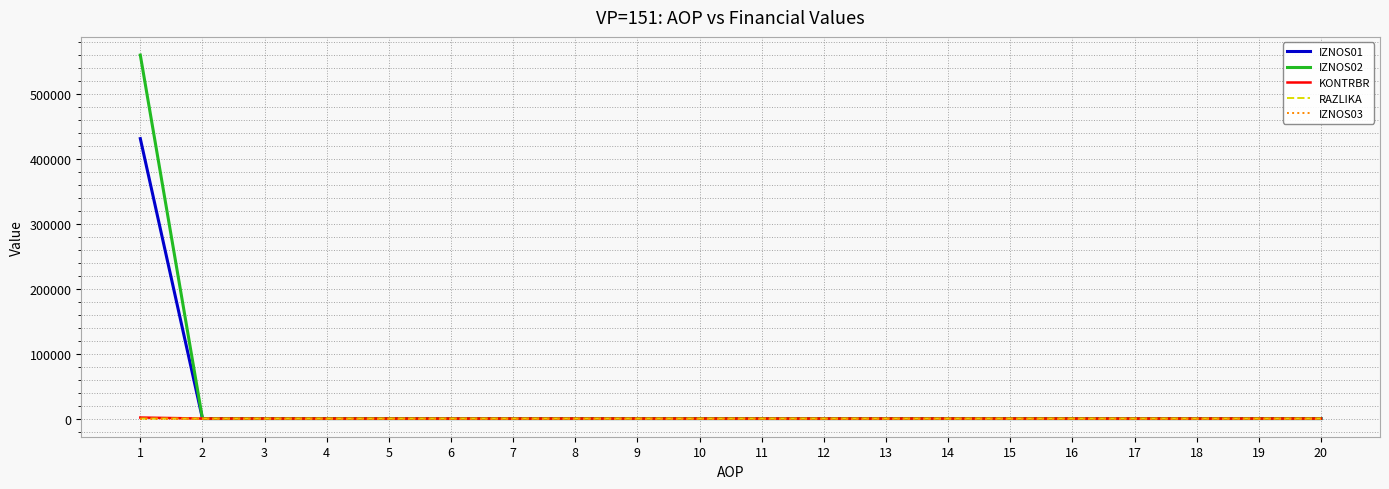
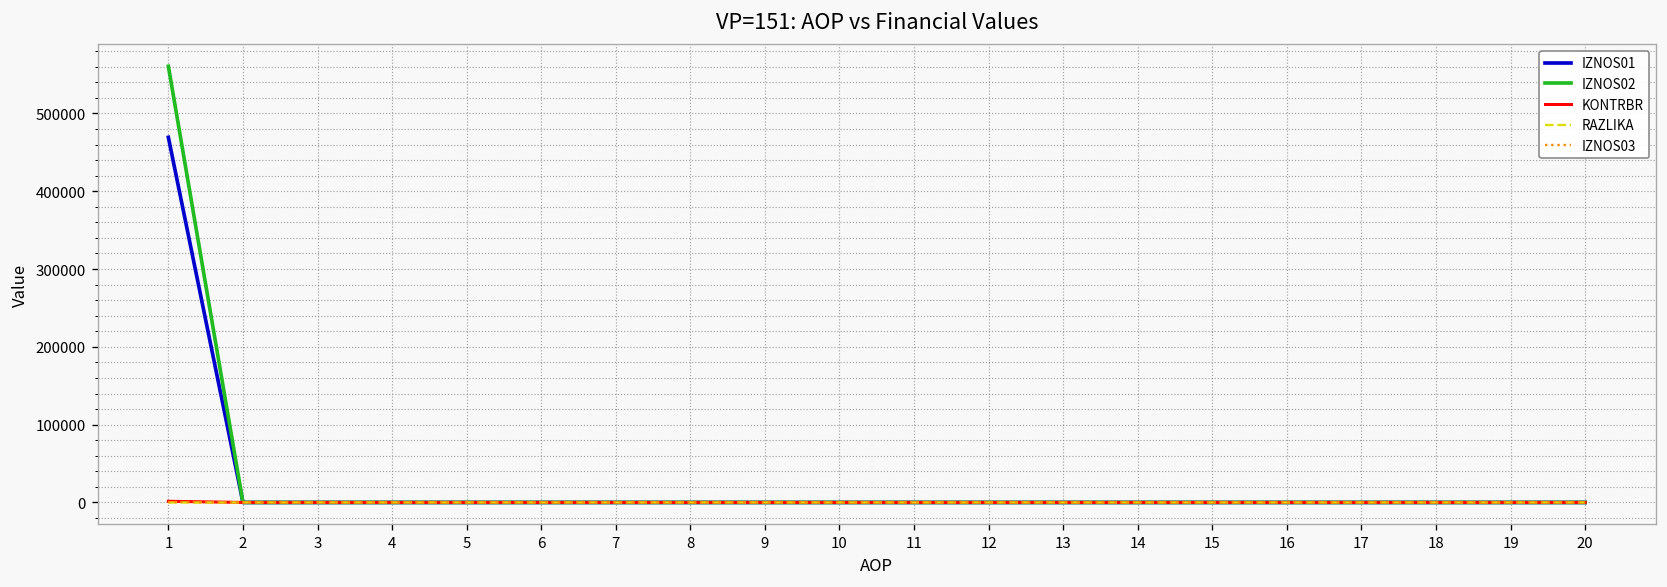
IZNOS01, 1: 430000 -> 470000
